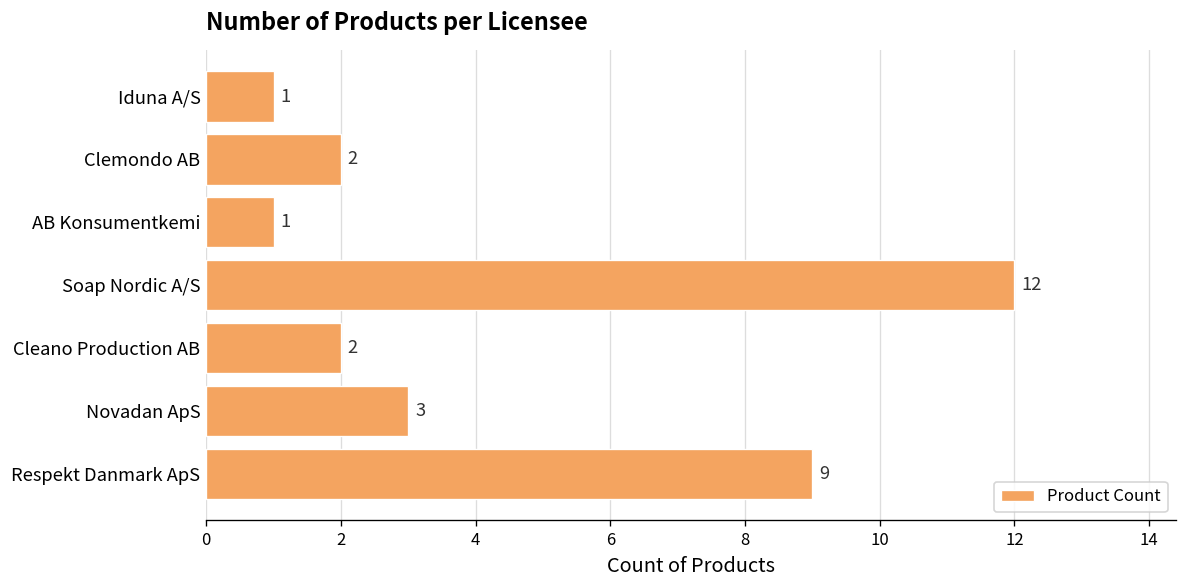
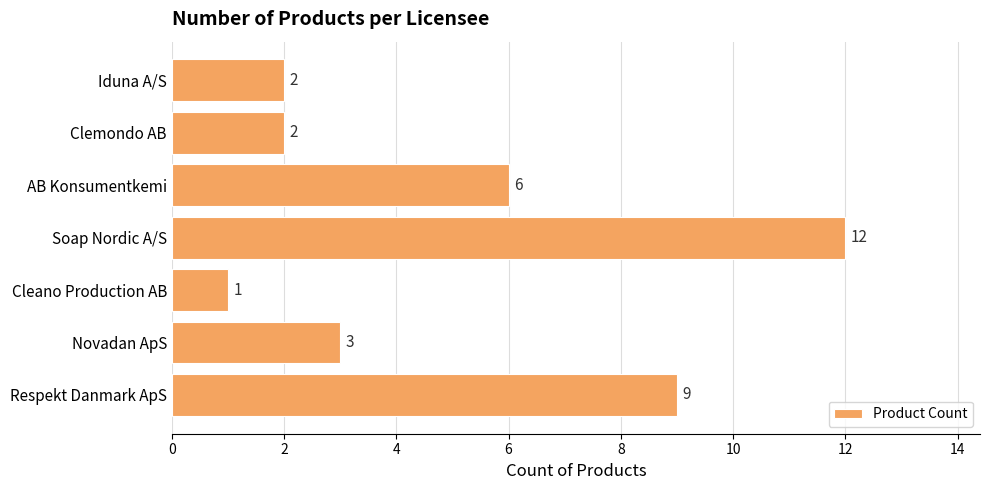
Iduna A/S: 1 -> 2
AB Konsumentkemi: 1 -> 6
Cleano Production AB: 2 -> 1
